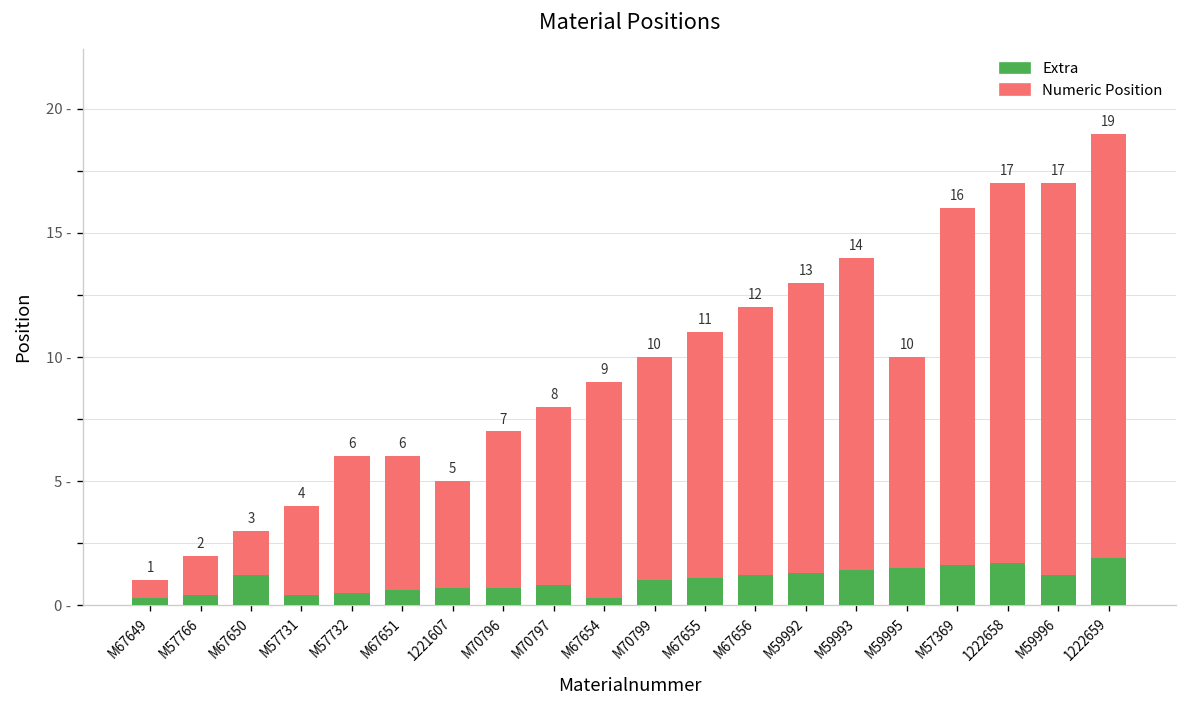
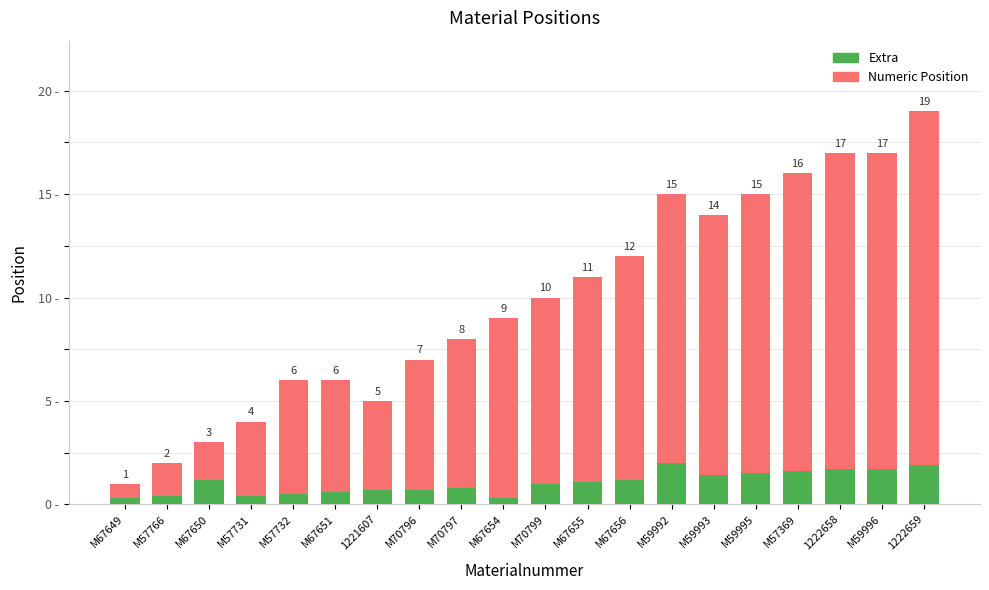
Numeric Position, M59992: 13 -> 15
Extra, M59992: 1.3 - -> 2.0 -
Numeric Position, M59995: 10 -> 15
Extra, M59996: 1.2 - -> 1.7 -
